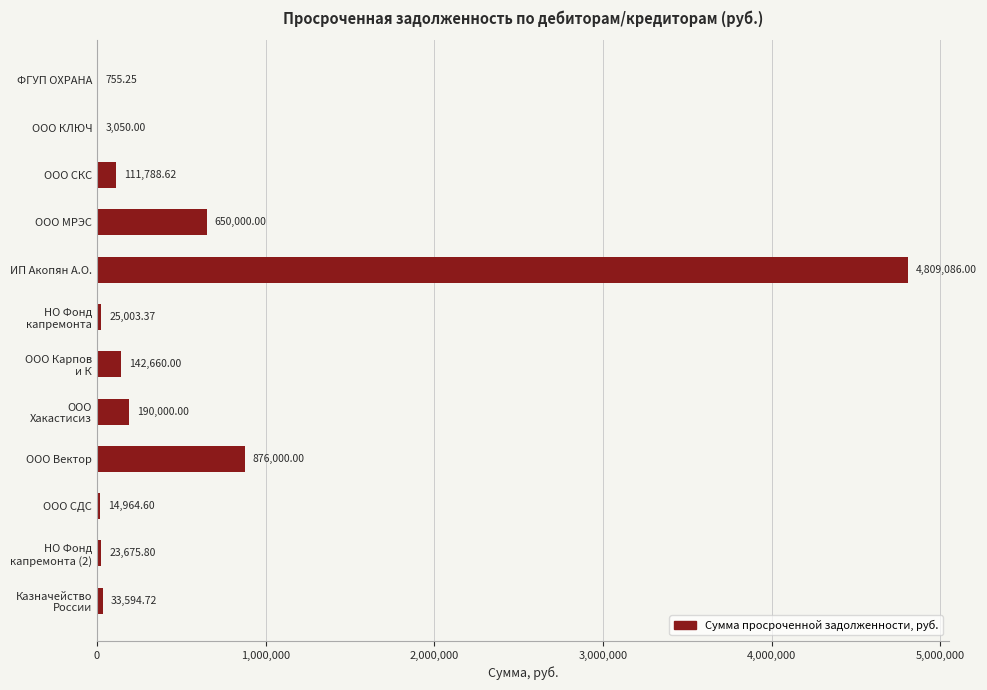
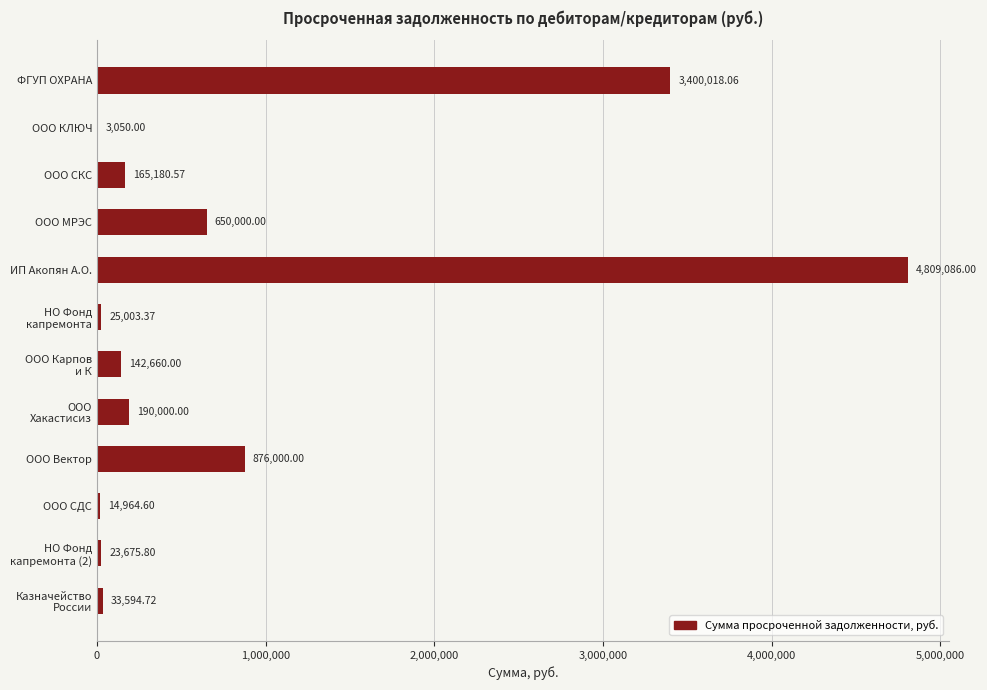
ФГУП ОХРАНА: 755.25 -> 3,400,018.06
ООО СКС: 111,788.62 -> 165,180.57
